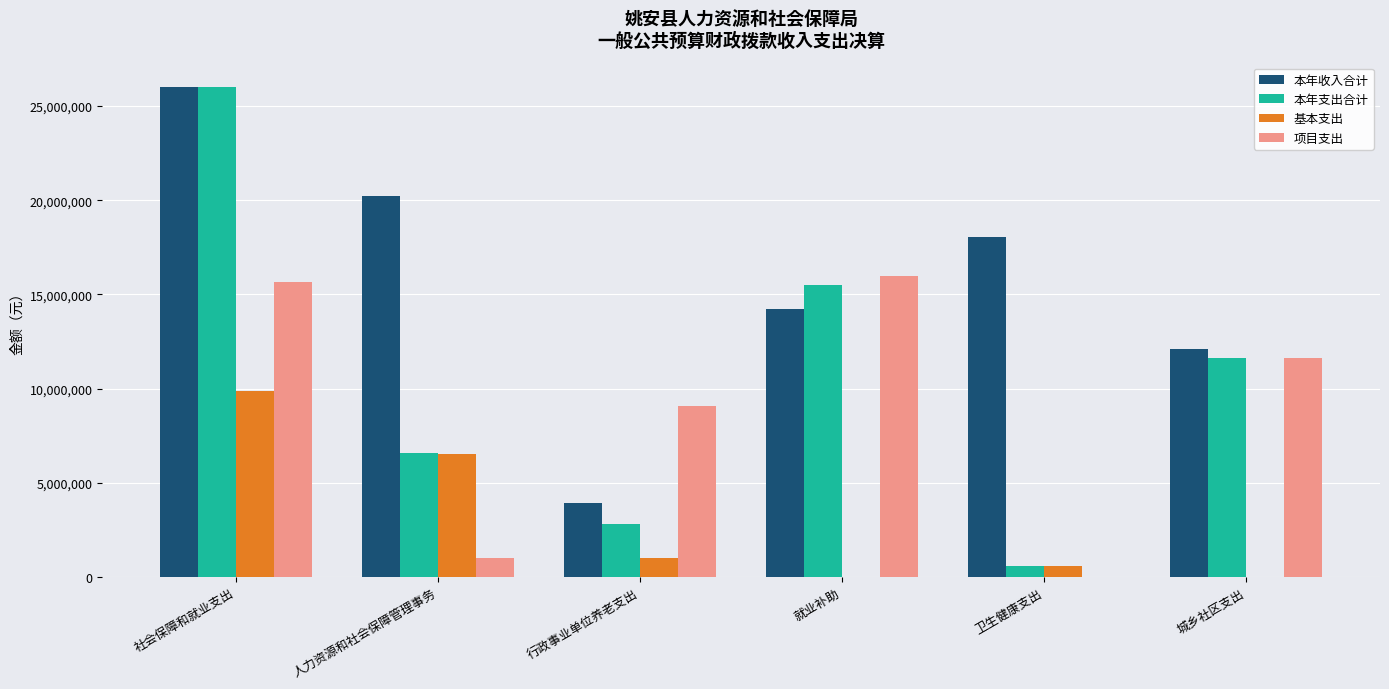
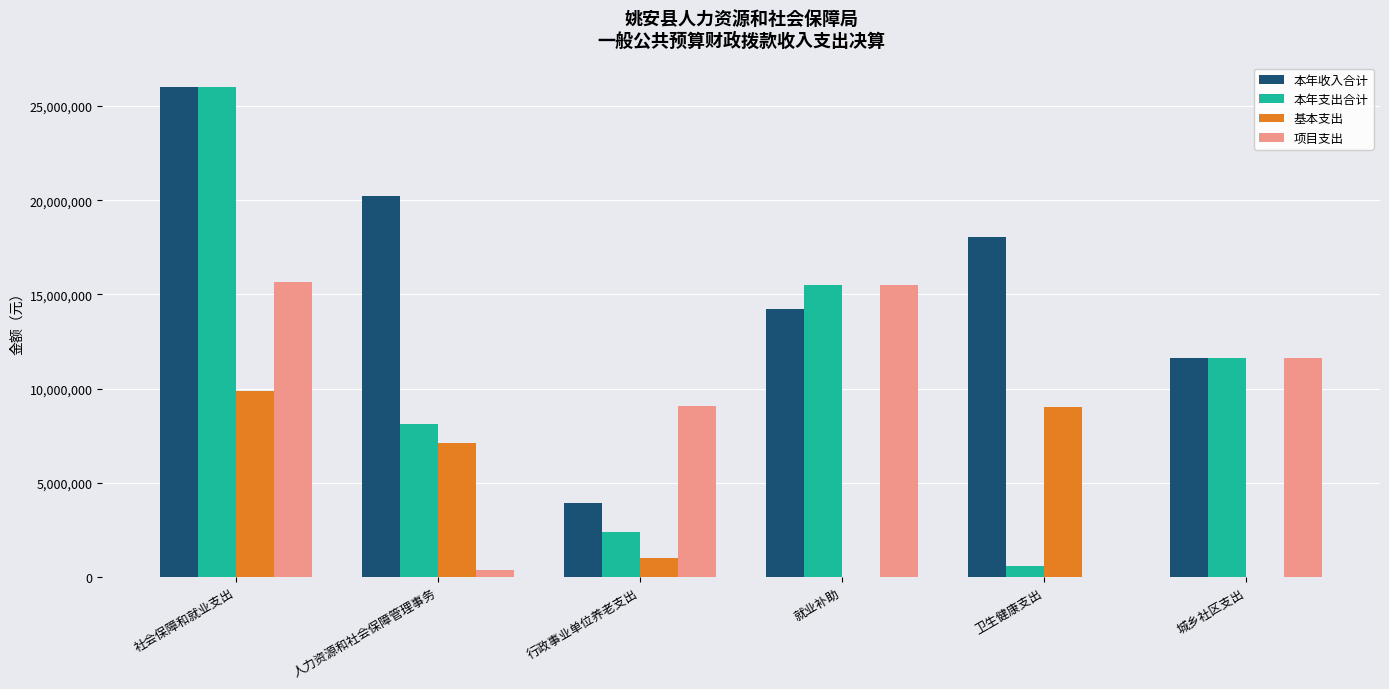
本年支出合计, 人力资源和社会保障管理事务: 6,600,000 -> 8,100,000
基本支出, 人力资源和社会保障管理事务: 6,500,000 -> 7,100,000
项目支出, 人力资源和社会保障管理事务: 1,000,000 -> 400,000
本年支出合计, 行政事业单位养老支出: 2,800,000 -> 2,400,000
项目支出, 就业补助: 16,000,000 -> 15,500,000
基本支出, 卫生健康支出: 600,000 -> 9,000,000
本年收入合计, 城乡社区支出: 12,100,000 -> 11,600,000
